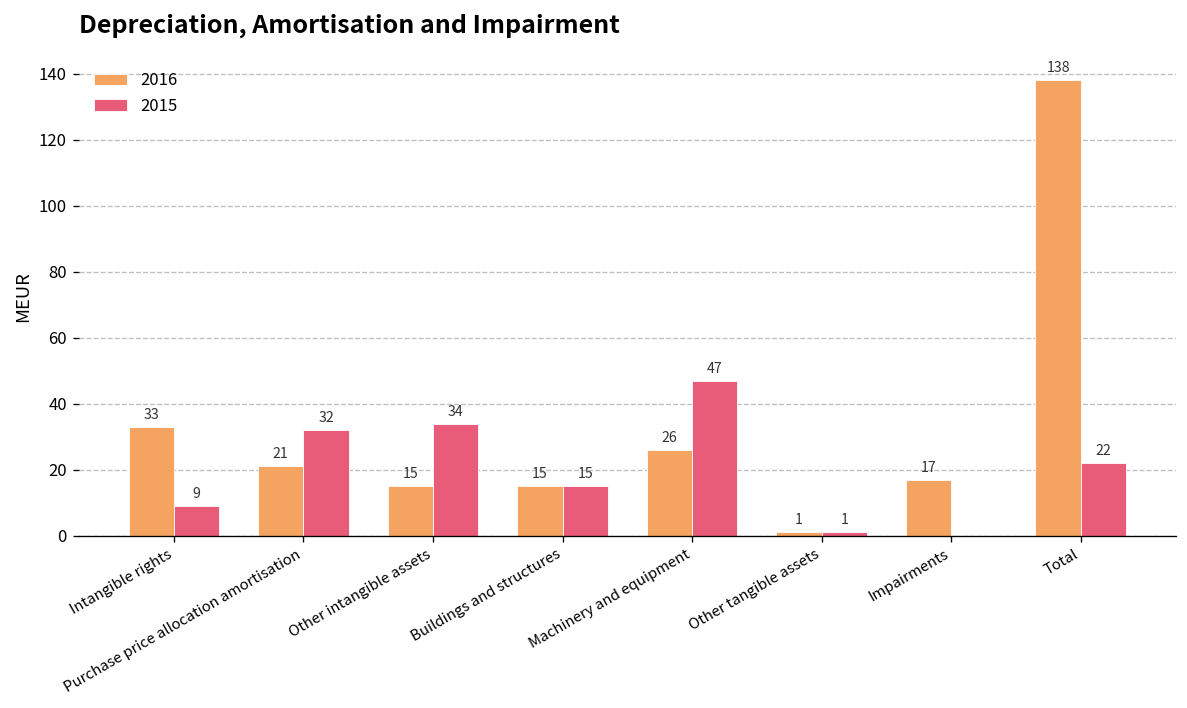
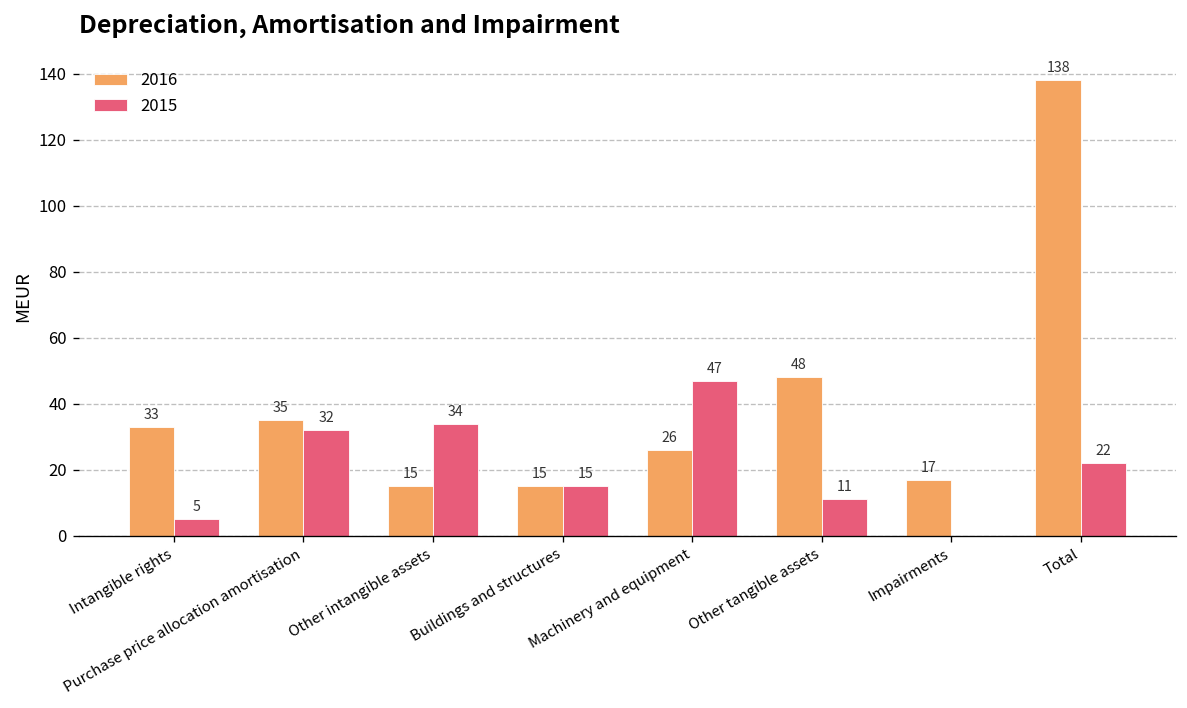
2015, Intangible rights: 9 -> 5
2016, Purchase price allocation amortisation: 21 -> 35
2016, Other tangible assets: 1 -> 48
2015, Other tangible assets: 1 -> 11
